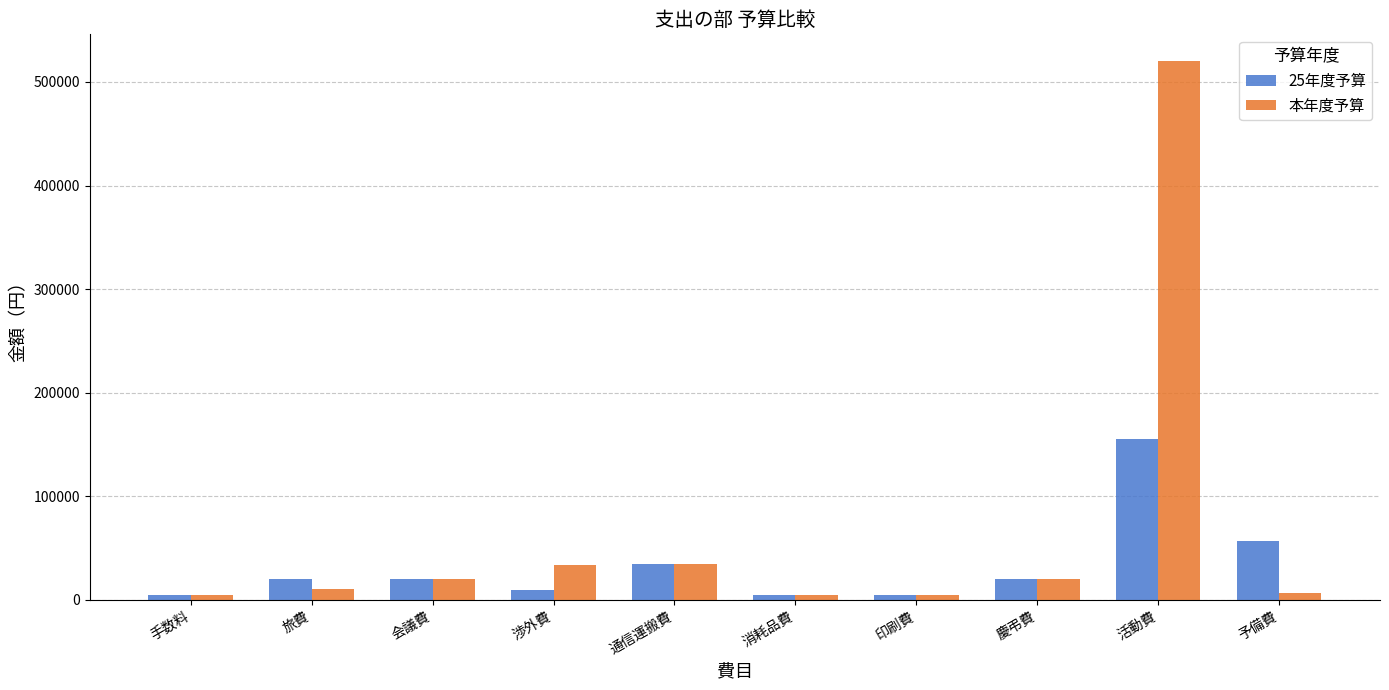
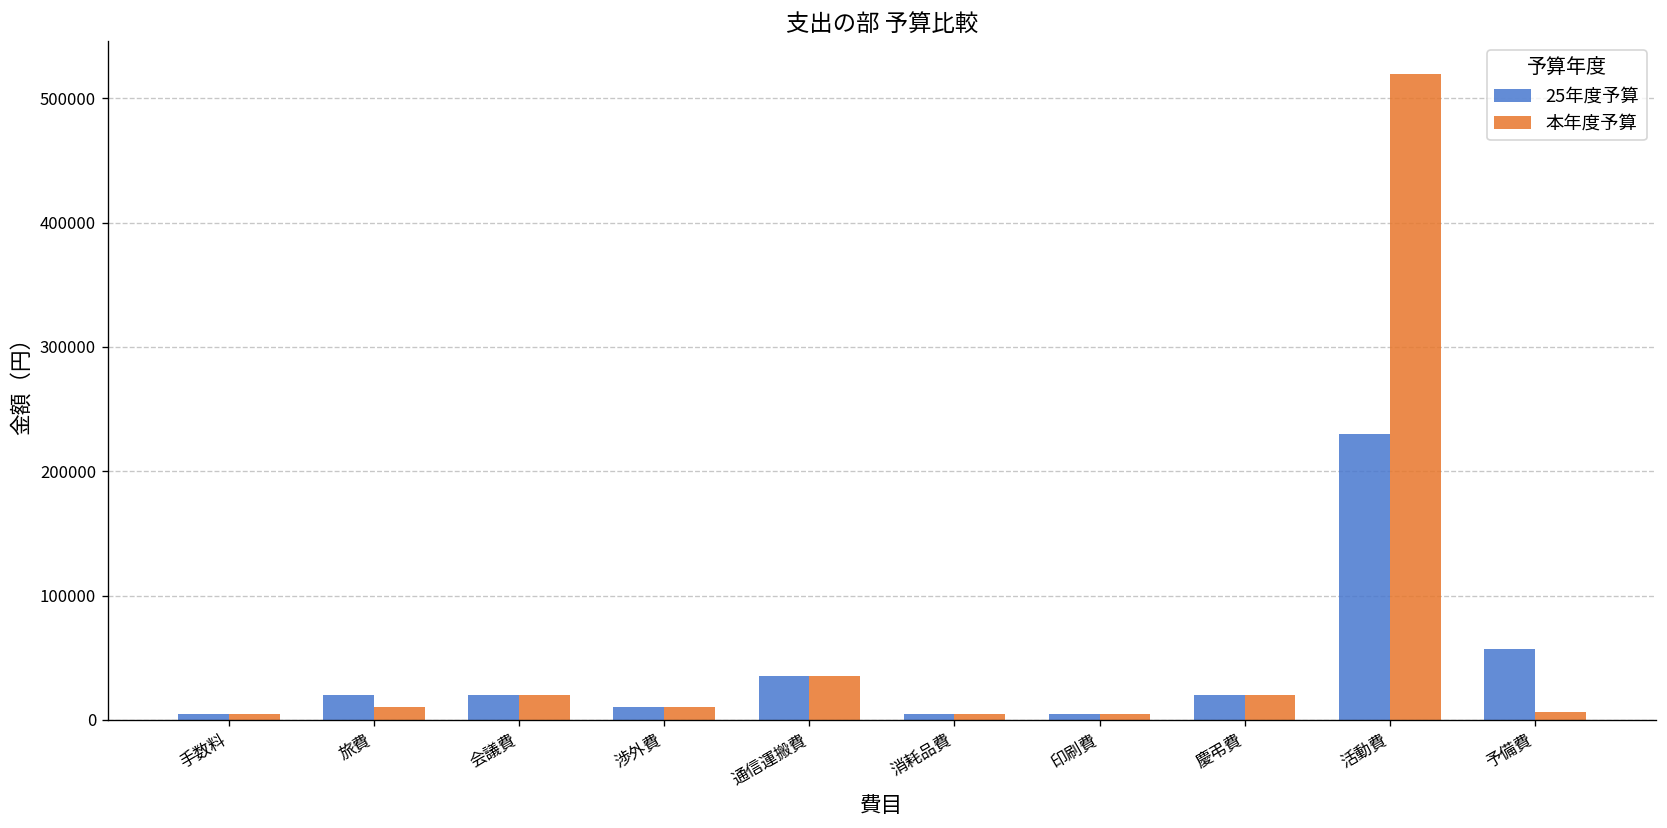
本年度予算, 渉外費: 34000 -> 10000
25年度予算, 活動費: 155000 -> 230000
